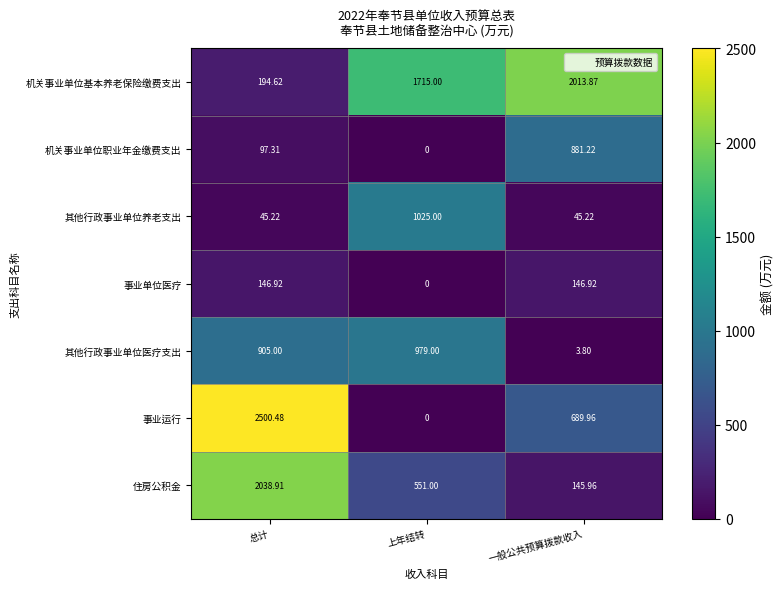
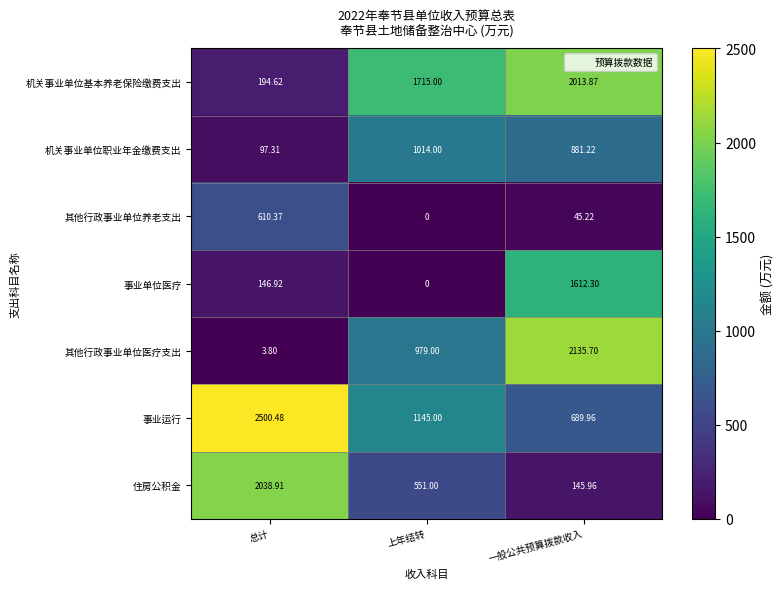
机关事业单位职业年金缴费支出, 上年结转: 0 -> 1014.00
其他行政事业单位养老支出, 总计: 45.22 -> 610.37
其他行政事业单位养老支出, 上年结转: 1025.00 -> 0
事业单位医疗, 一般公共预算拨款收入: 146.92 -> 1612.30
其他行政事业单位医疗支出, 总计: 905.00 -> 3.80
其他行政事业单位医疗支出, 一般公共预算拨款收入: 3.80 -> 2135.70
事业运行, 上年结转: 0 -> 1145.00
